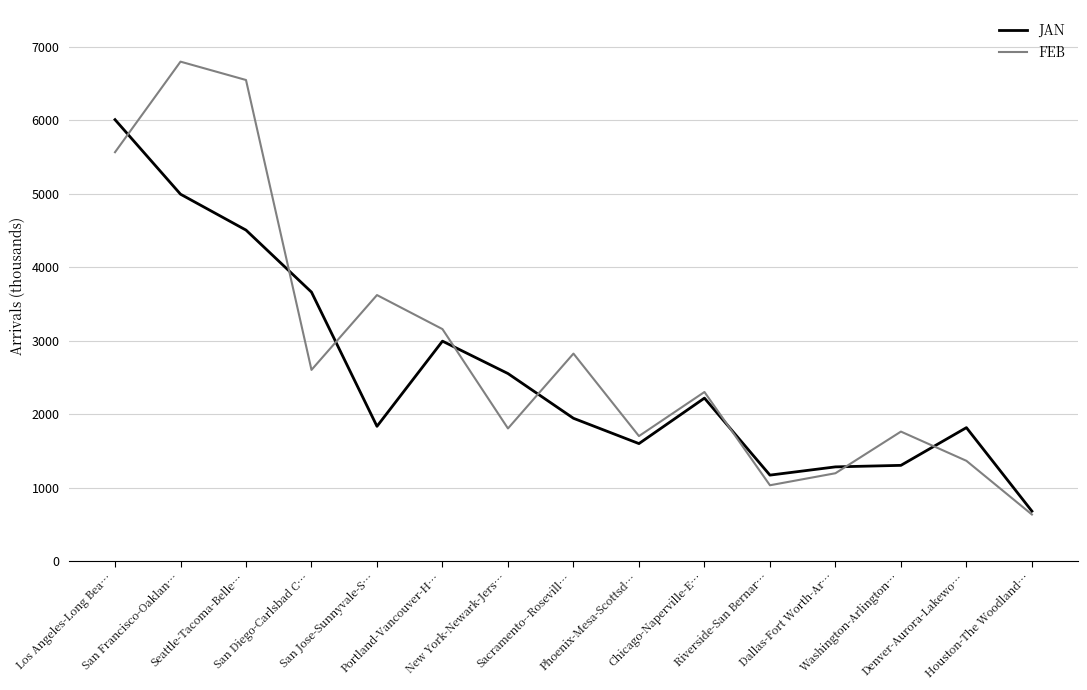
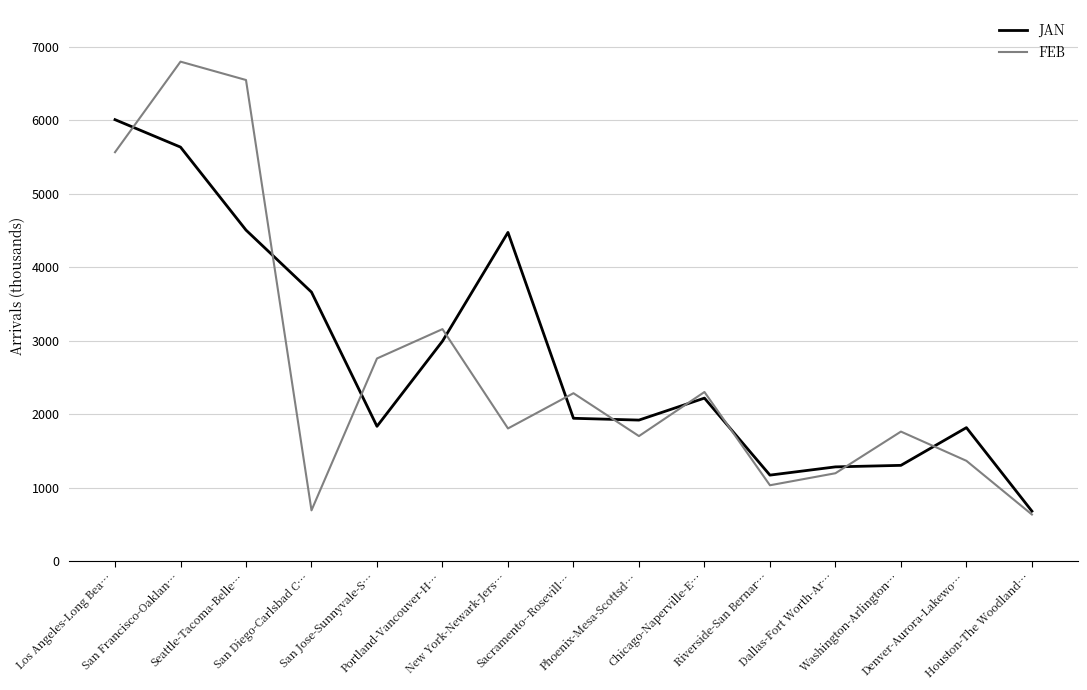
JAN, San Francisco-Oaklan…: 5000 -> 5600
FEB, San Diego-Carlsbad C…: 2600 -> 700
FEB, San Jose-Sunnyvale-S…: 3600 -> 2800
JAN, New York-Newark-Jers…: 2600 -> 4500
FEB, Sacramento--Rosevill…: 2800 -> 2300
JAN, Phoenix-Mesa-Scottsd…: 1600 -> 1900
